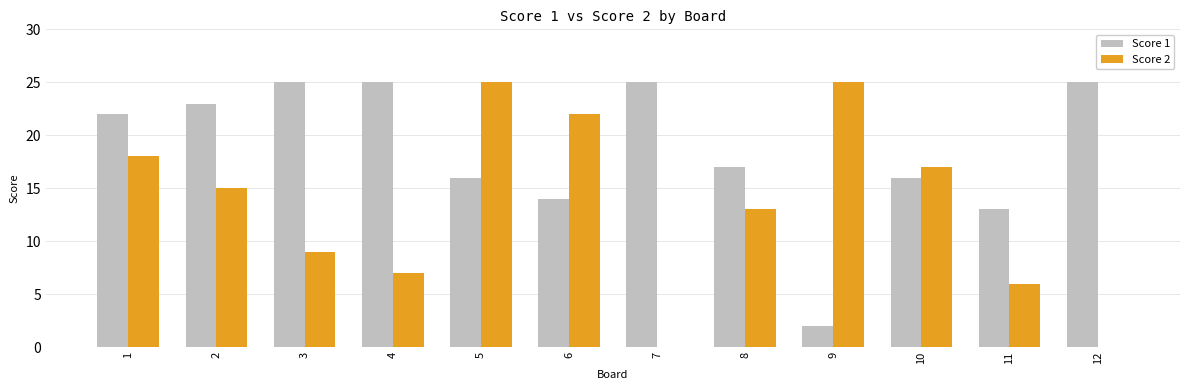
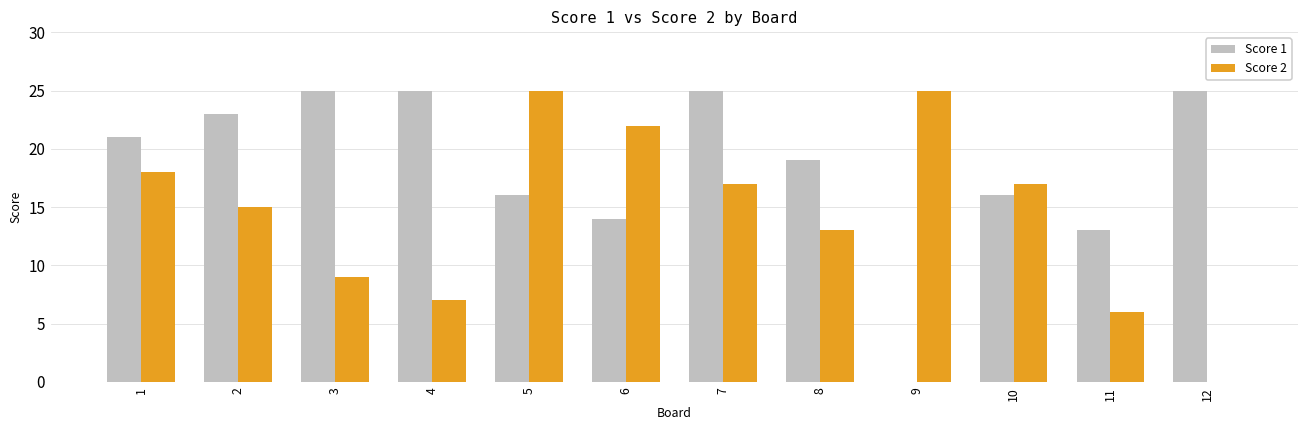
Score 1, 1: 22 -> 21
Score 2, 7: 0 -> 17
Score 1, 8: 17 -> 19
Score 1, 9: 2 -> 0
